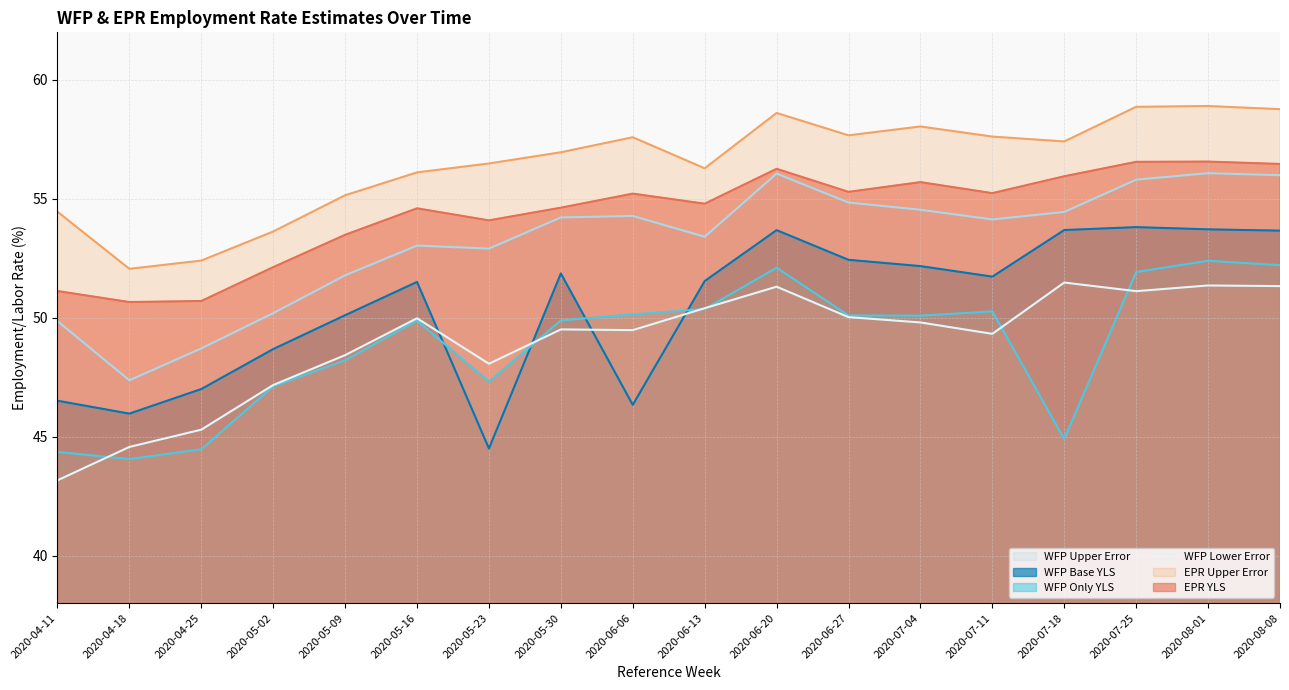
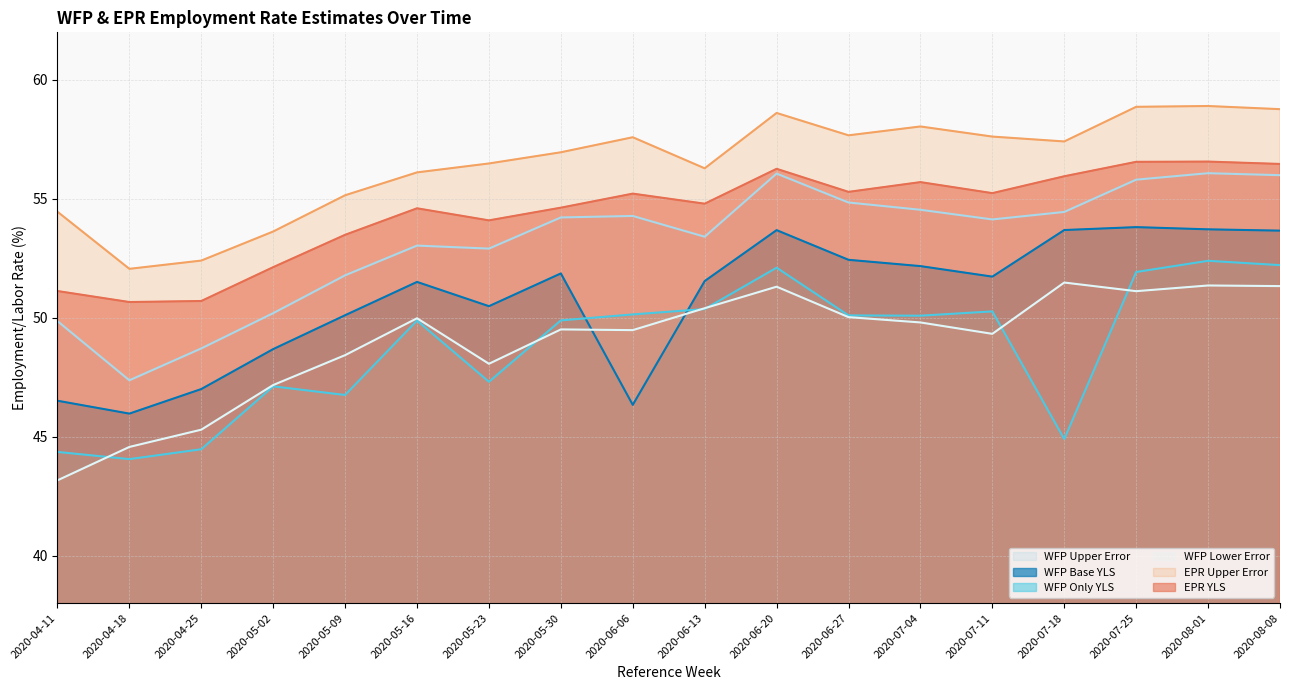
WFP Only YLS, 2020-05-09: 48.2 -> 46.8
WFP Base YLS, 2020-05-23: 44.5 -> 50.5
